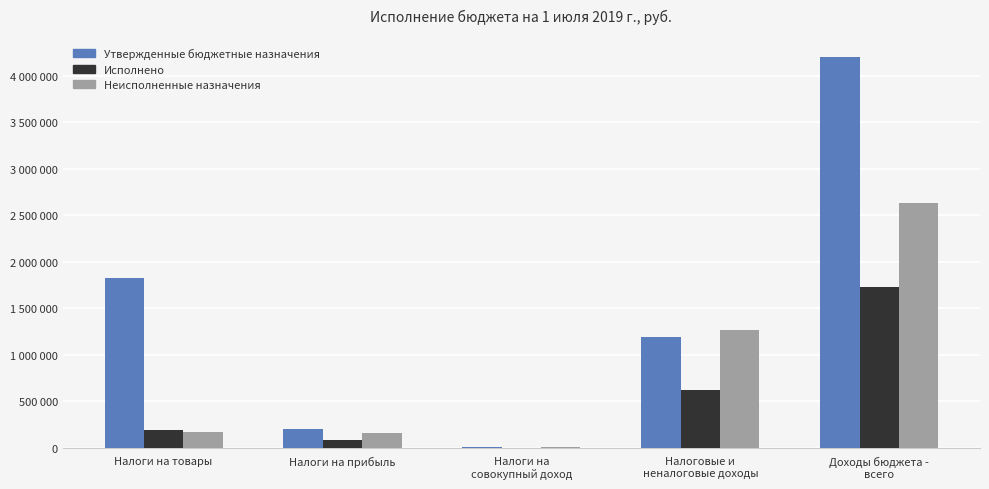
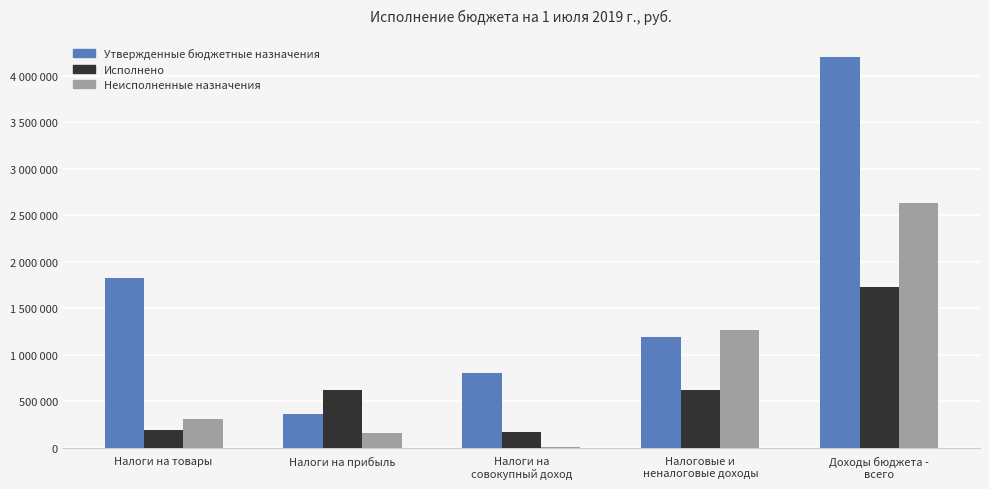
Неисполненные назначения, Налоги на товары: 200000 -> 300000
Утвержденные бюджетные назначения, Налоги на прибыль: 200000 -> 400000
Исполнено, Налоги на прибыль: 100000 -> 600000
Утвержденные бюджетные назначения, Налоги на совокупный доход: 0 -> 800000
Исполнено, Налоги на совокупный доход: 0 -> 200000
